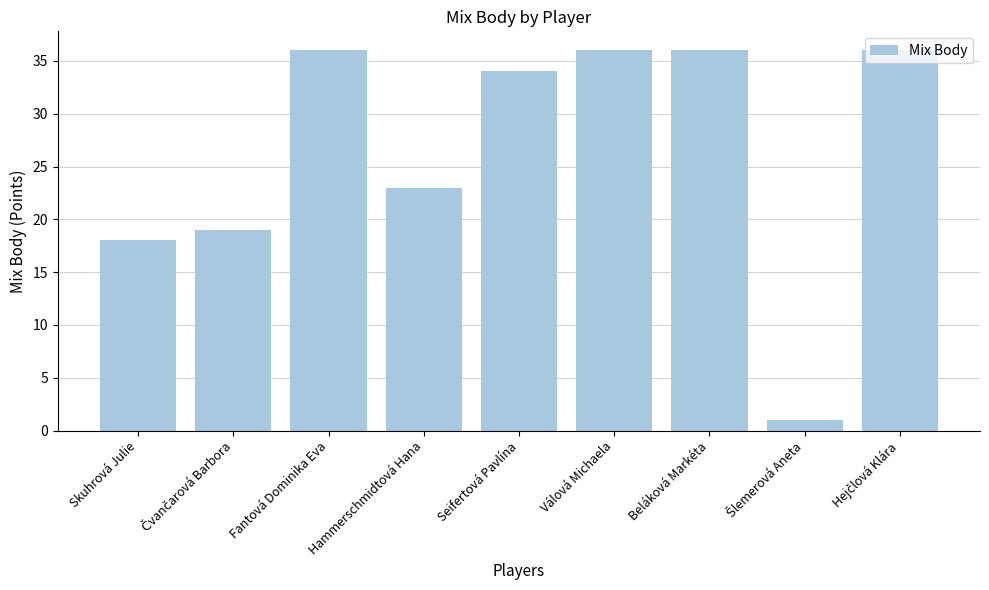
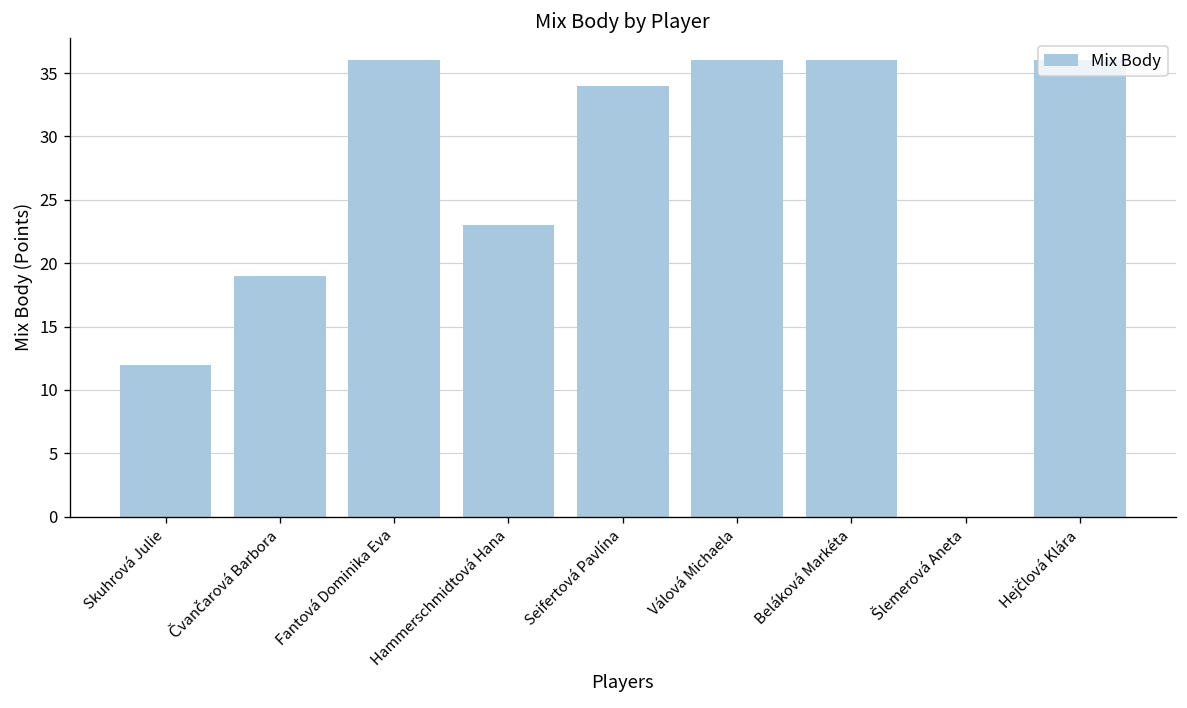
Skuhrová Julie: 18 -> 12
Šlemerová Aneta: 1 -> 0
